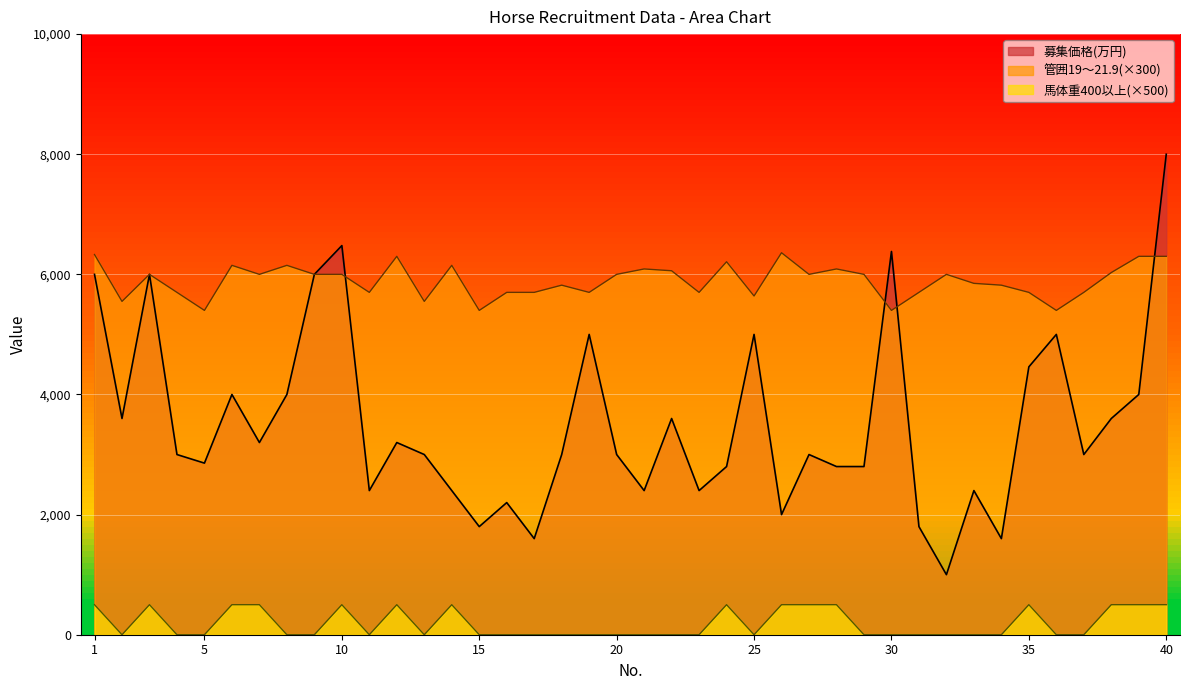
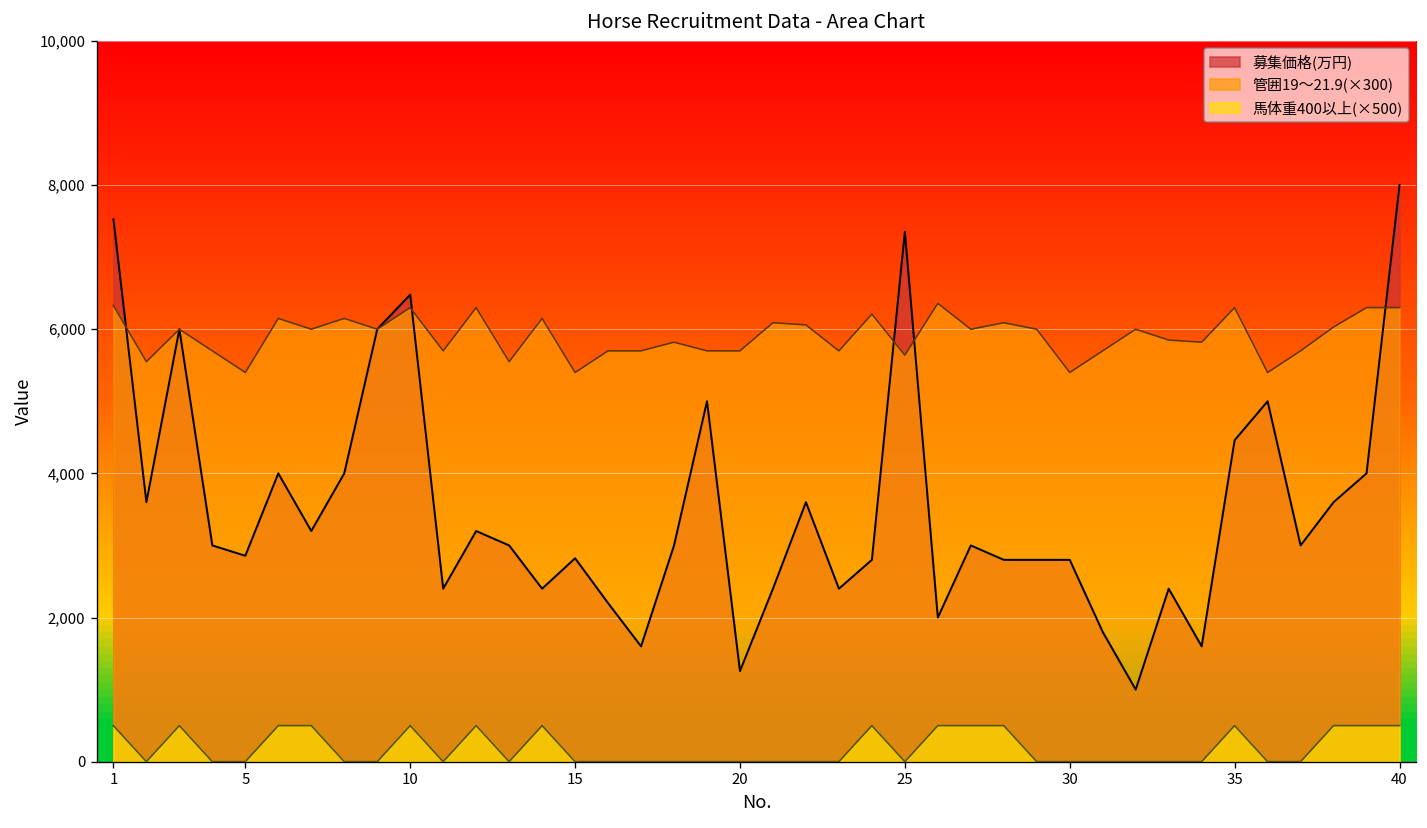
募集価格(万円), 1: 6,000 -> 7,500
管囲19〜21.9(×300), 10: 6,000 -> 6,300
募集価格(万円), 15: 1,800 -> 2,800
募集価格(万円), 20: 3,000 -> 1,300
管囲19〜21.9(×300), 20: 6,000 -> 5,700
募集価格(万円), 25: 5,000 -> 7,400
募集価格(万円), 30: 6,400 -> 2,800
管囲19〜21.9(×300), 35: 5,700 -> 6,300
